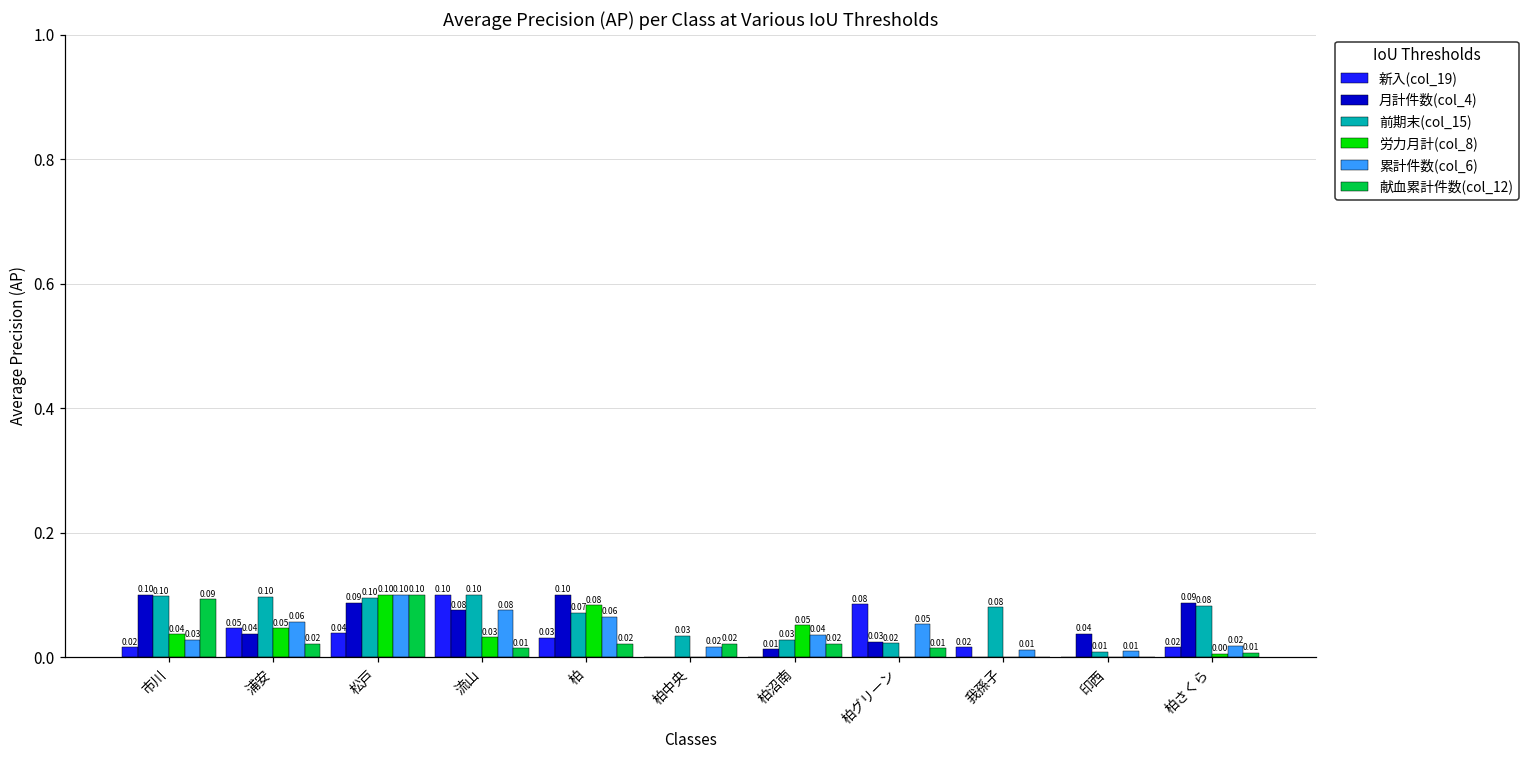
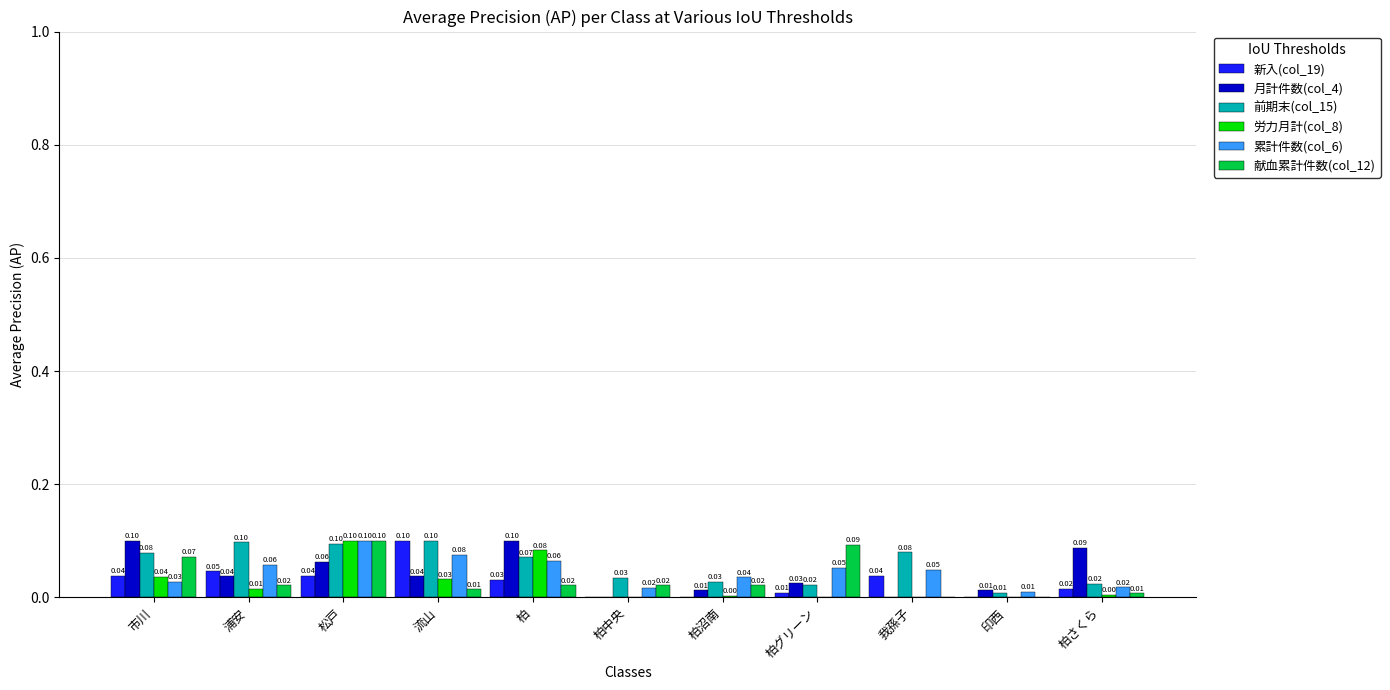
新入(col_19), 市川: 0.02 -> 0.04
前期末(col_15), 市川: 0.10 -> 0.08
献血累計件数(col_12), 市川: 0.09 -> 0.07
労力月計(col_8), 浦安: 0.05 -> 0.01
月計件数(col_4), 松戸: 0.09 -> 0.06
月計件数(col_4), 流山: 0.08 -> 0.04
労力月計(col_8), 柏沼南: 0.05 -> 0.00
新入(col_19), 柏グリーン: 0.08 -> 0.01
献血累計件数(col_12), 柏グリーン: 0.01 -> 0.09
新入(col_19), 我孫子: 0.02 -> 0.04
累計件数(col_6), 我孫子: 0.01 -> 0.05
月計件数(col_4), 印西: 0.04 -> 0.01
前期末(col_15), 柏さくら: 0.08 -> 0.02
